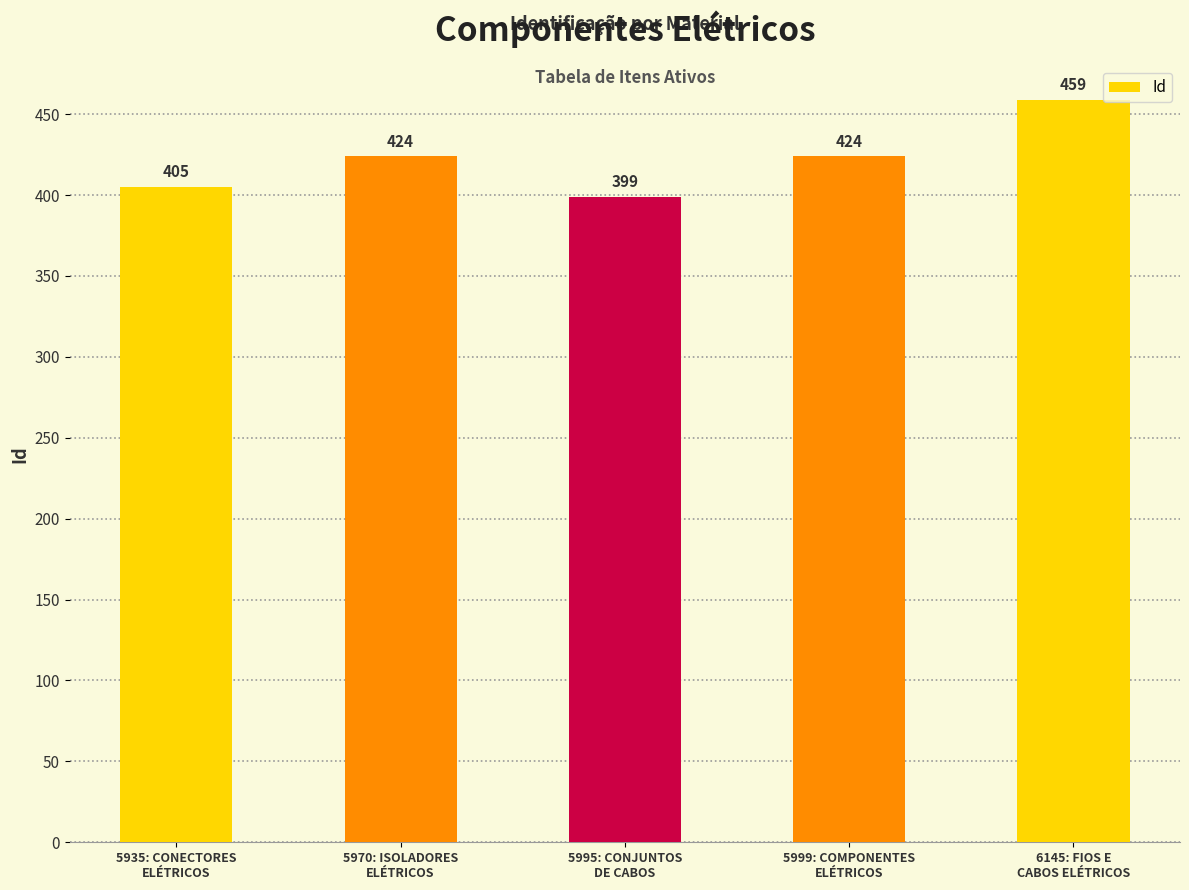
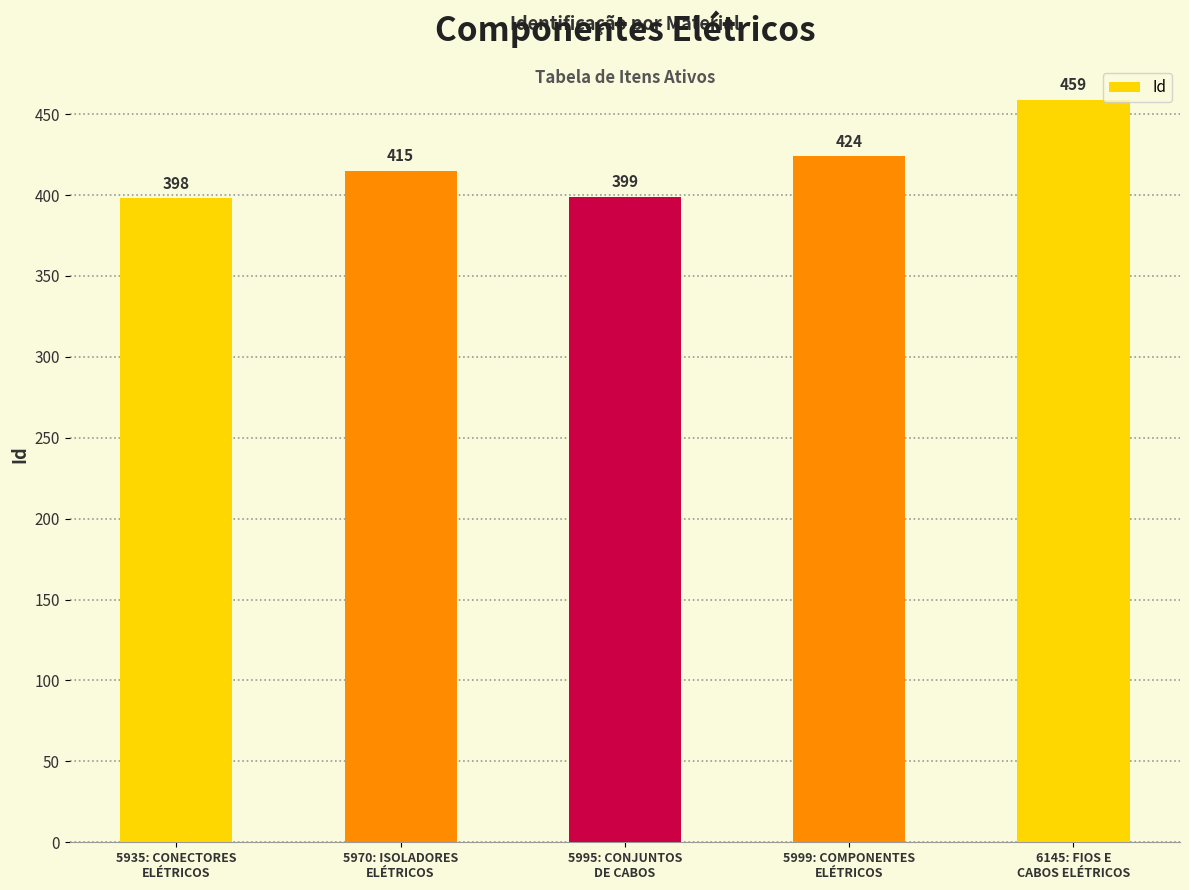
5935: CONECTORES ELÉTRICOS: 405 -> 398
5970: ISOLADORES ELÉTRICOS: 424 -> 415
